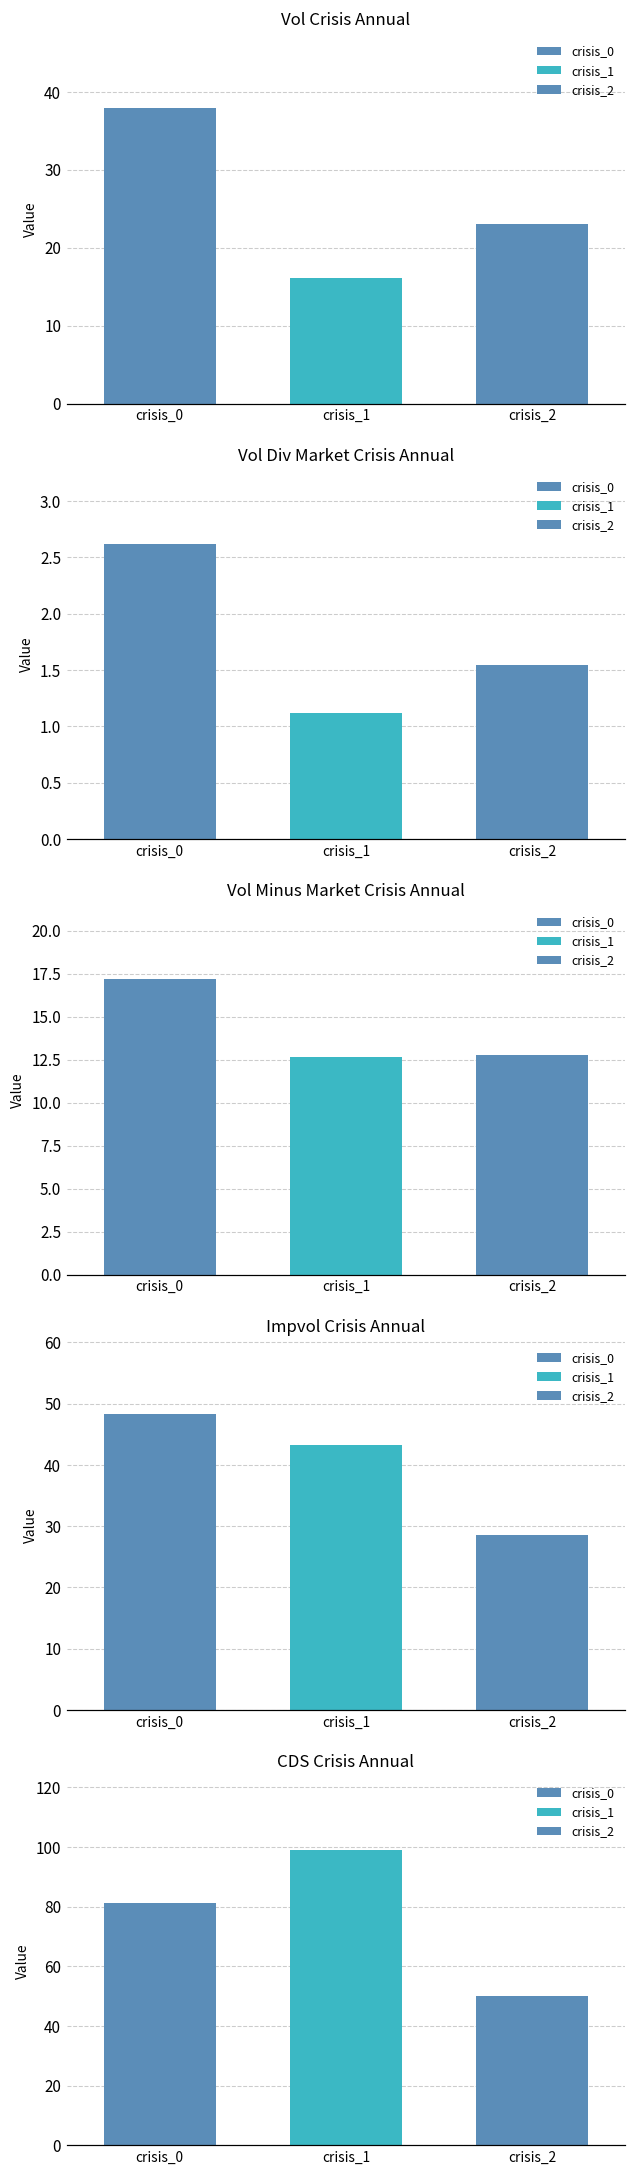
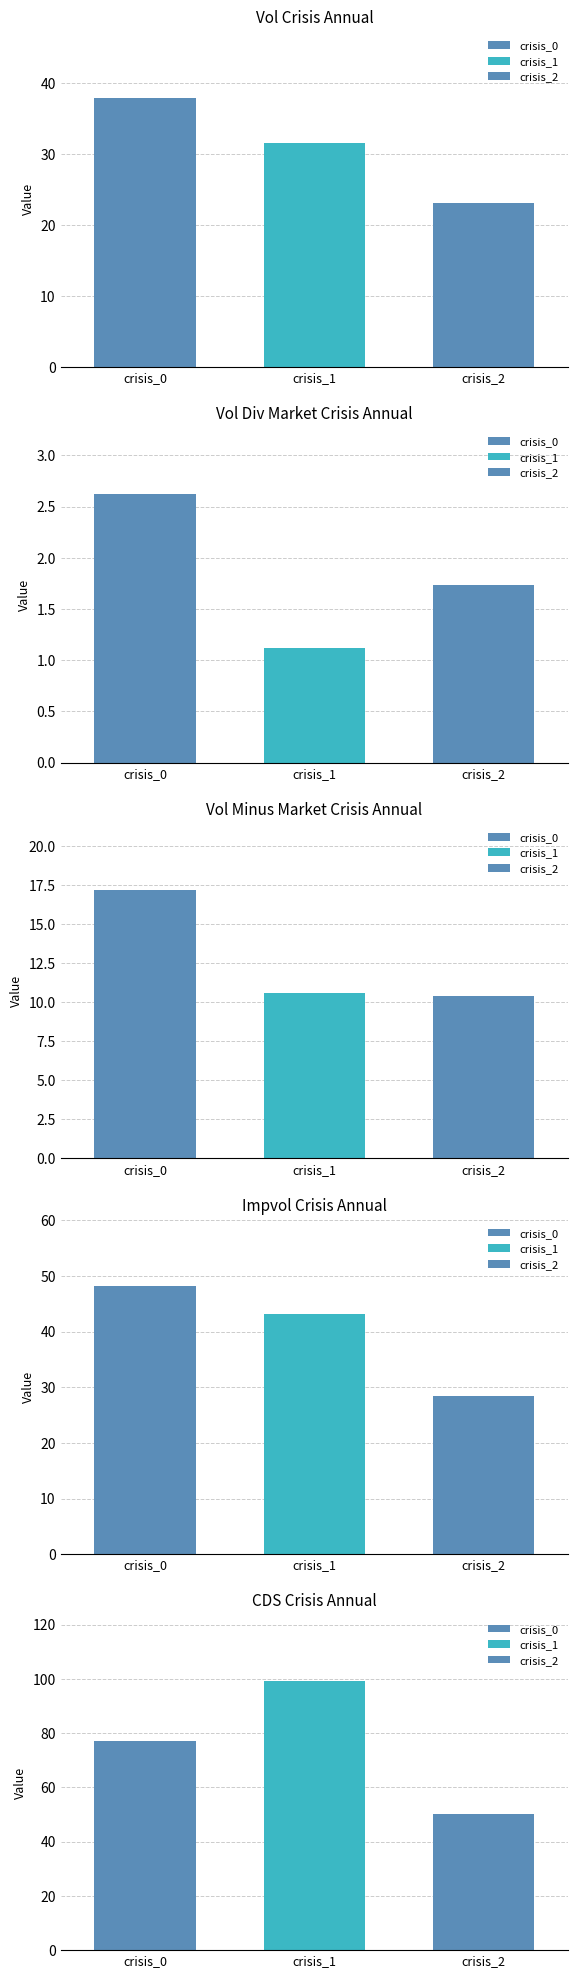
Vol Crisis Annual, crisis_1: 16 -> 32
Vol Div Market Crisis Annual, crisis_2: 1.55 -> 1.73
Vol Minus Market Crisis Annual, crisis_1: 12.6 -> 10.6
Vol Minus Market Crisis Annual, crisis_2: 12.8 -> 10.4
CDS Crisis Annual, crisis_0: 81 -> 77
